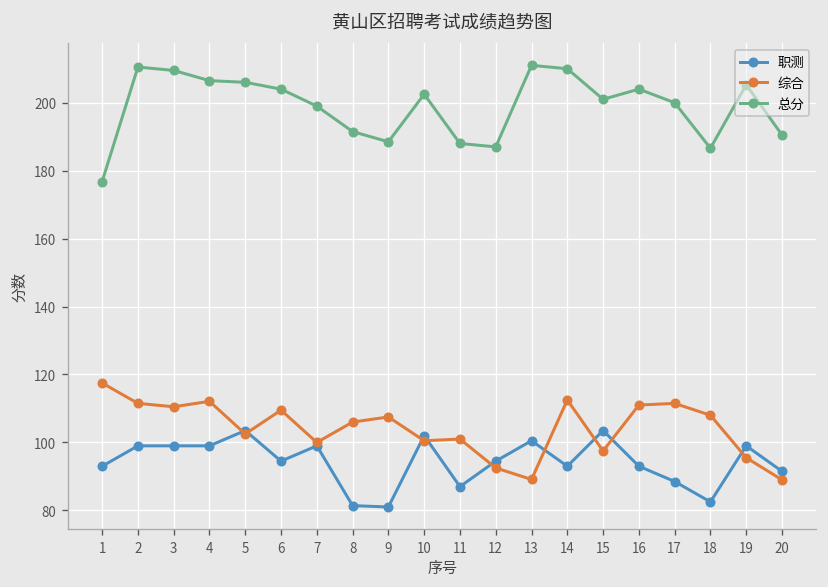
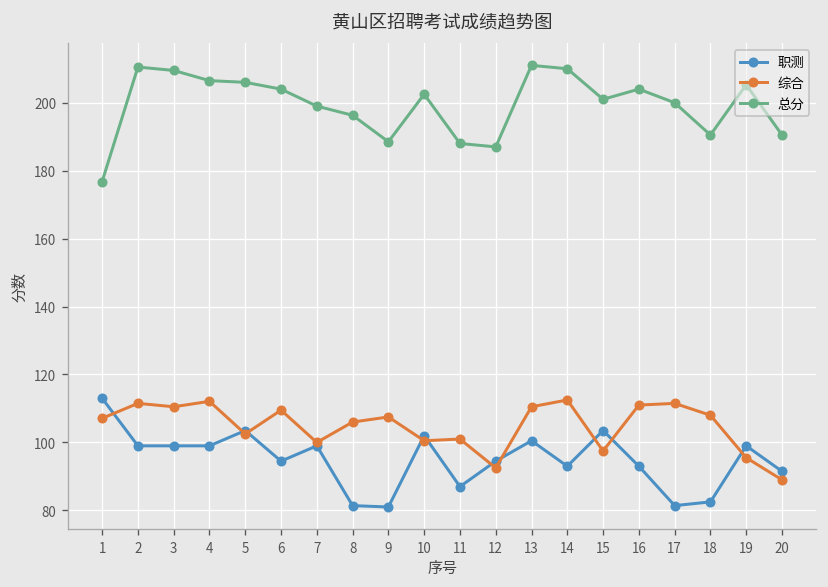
职测, 1: 93 -> 113
综合, 1: 118 -> 107
总分, 8: 192 -> 196
综合, 13: 89 -> 111
职测, 17: 89 -> 81
总分, 18: 187 -> 191
